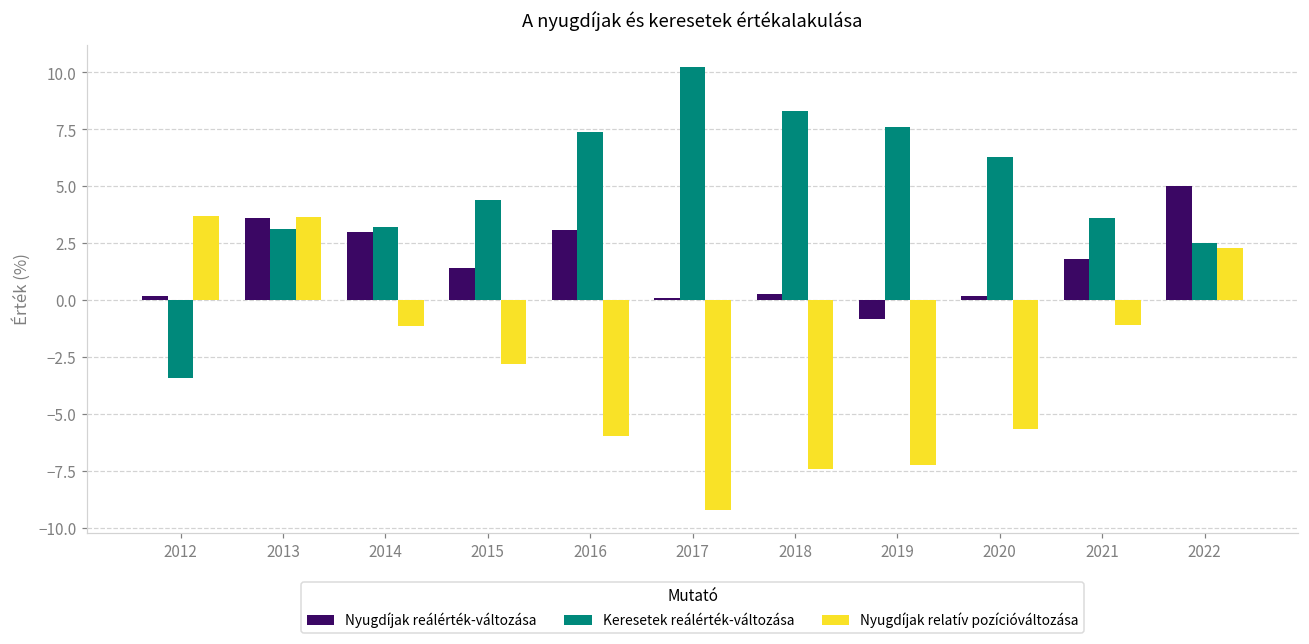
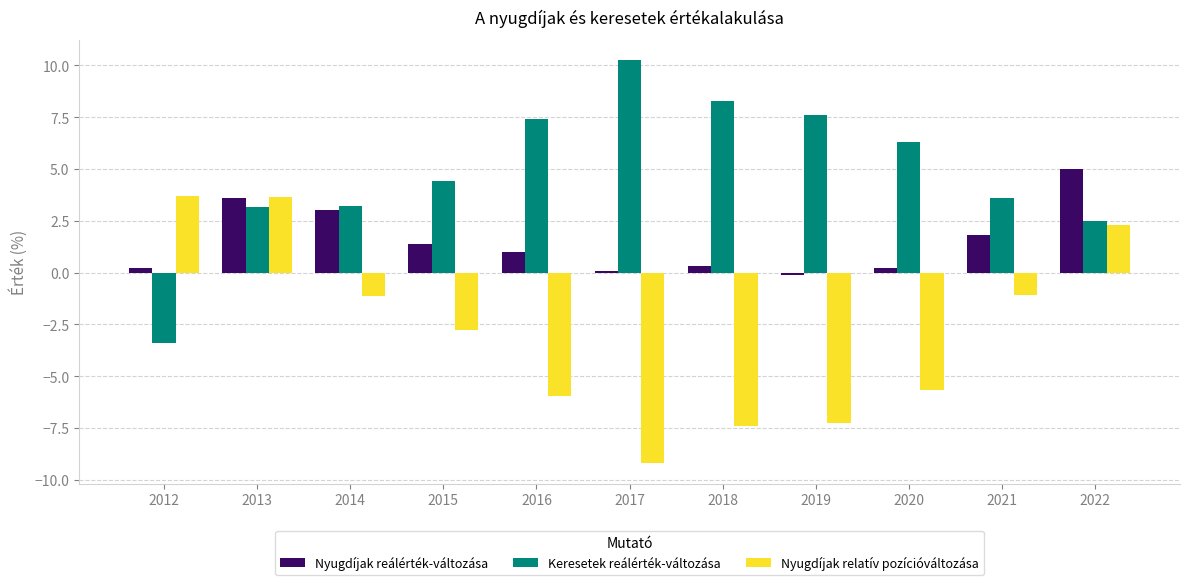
Nyugdíjak reálérték-változása, 2016: 3.1 -> 1.0
Nyugdíjak reálérték-változása, 2019: -0.8 -> -0.1
